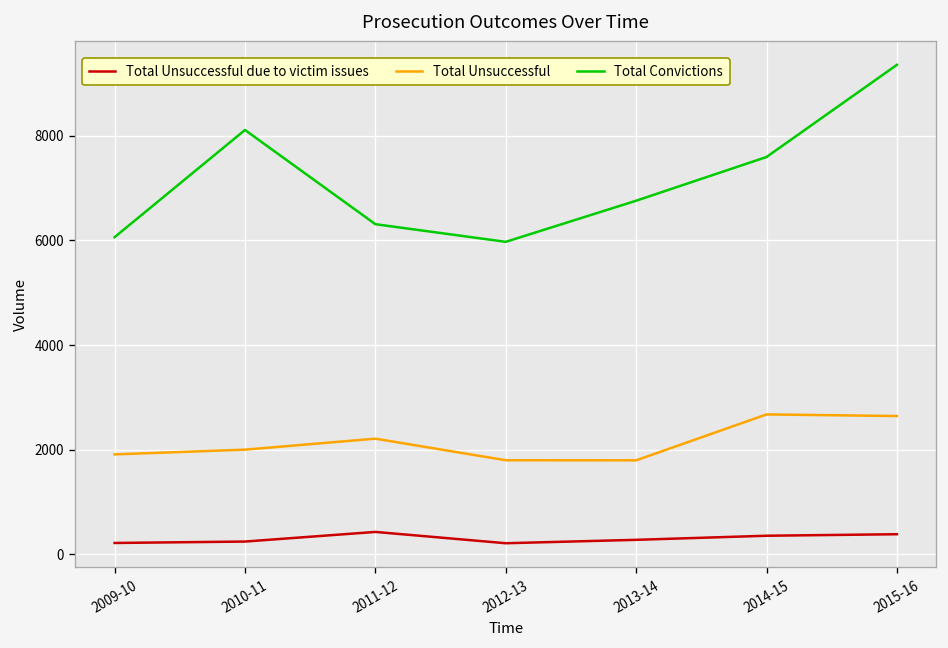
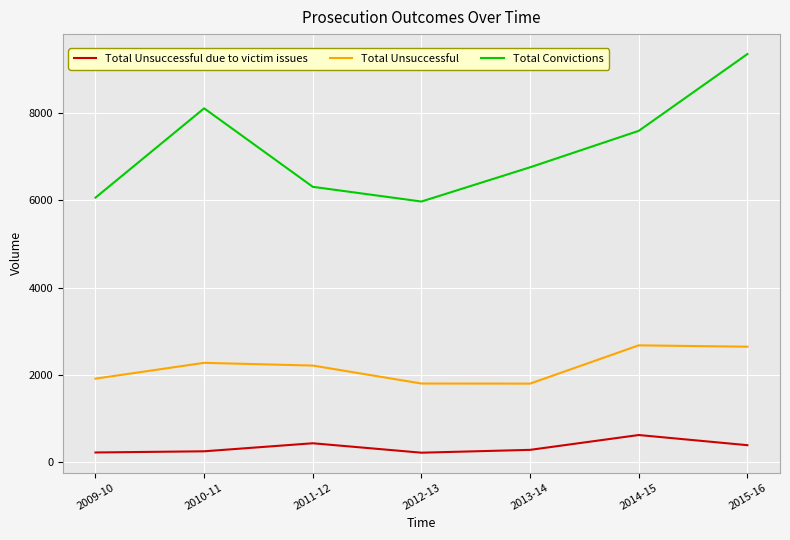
Total Unsuccessful, 2010-11: 2000 -> 2300
Total Unsuccessful due to victim issues, 2014-15: 400 -> 600
